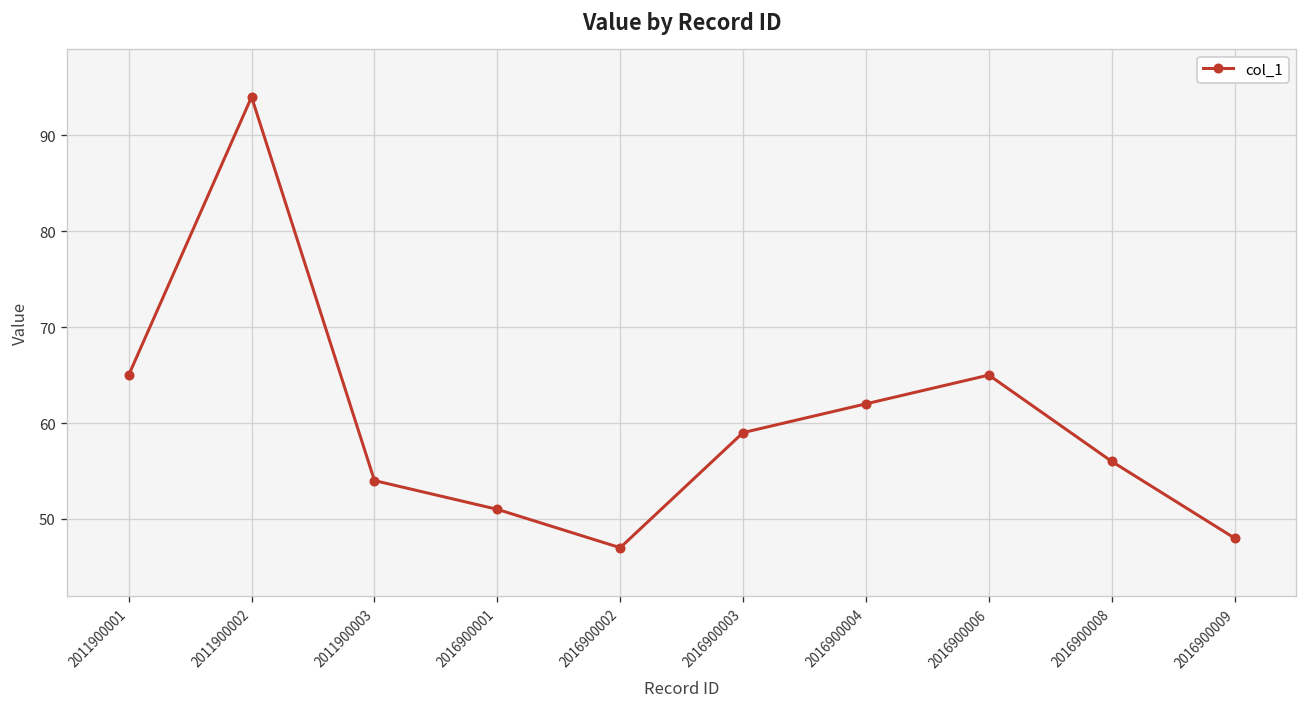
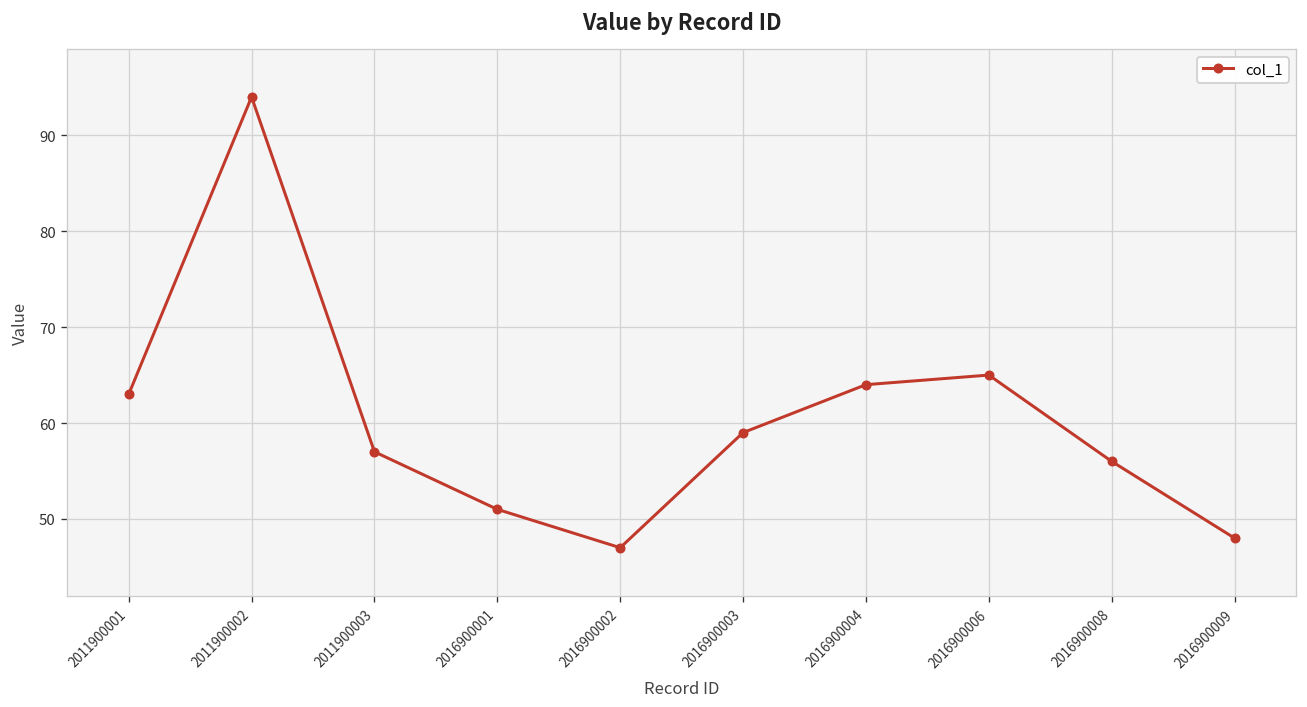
2011900001: 65 -> 63
2011900003: 54 -> 57
2016900004: 62 -> 64
